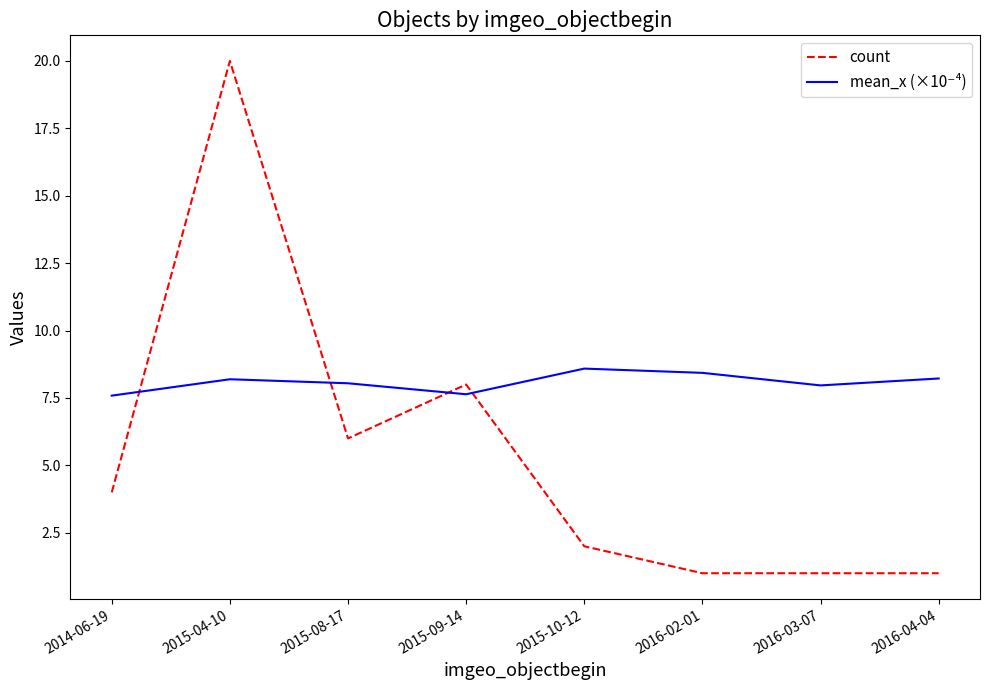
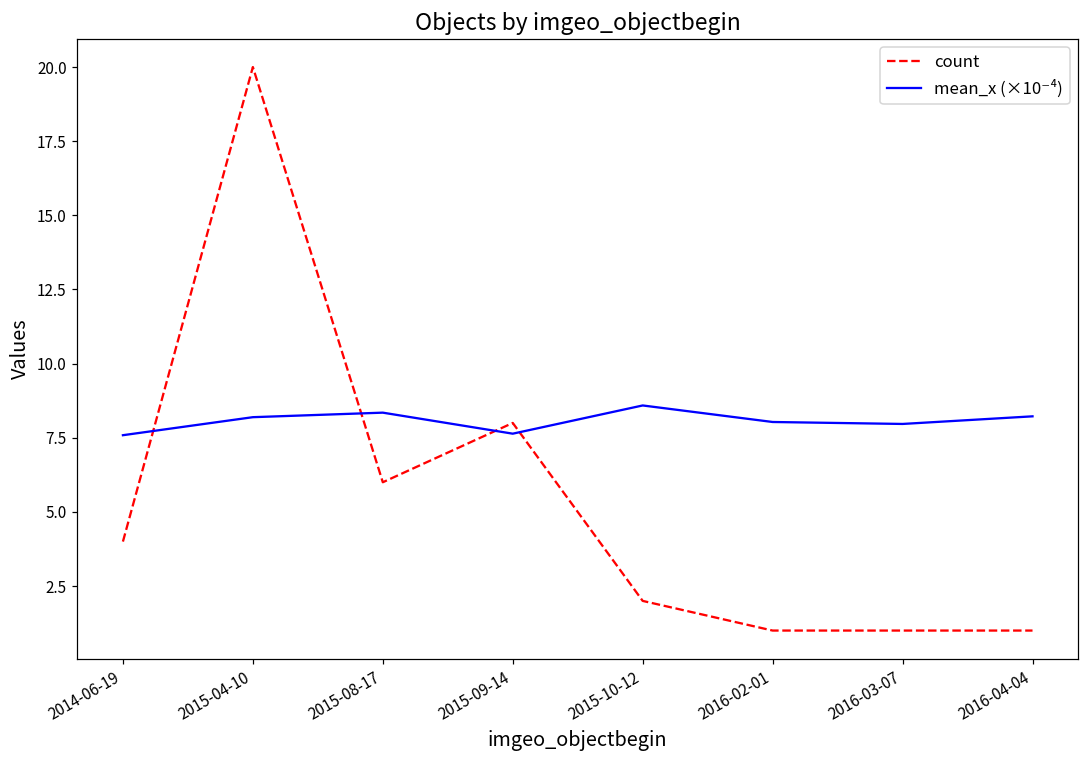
mean_x (×10⁻⁴), 2015-08-17: 8.0 -> 8.3
mean_x (×10⁻⁴), 2016-02-01: 8.4 -> 8.0
